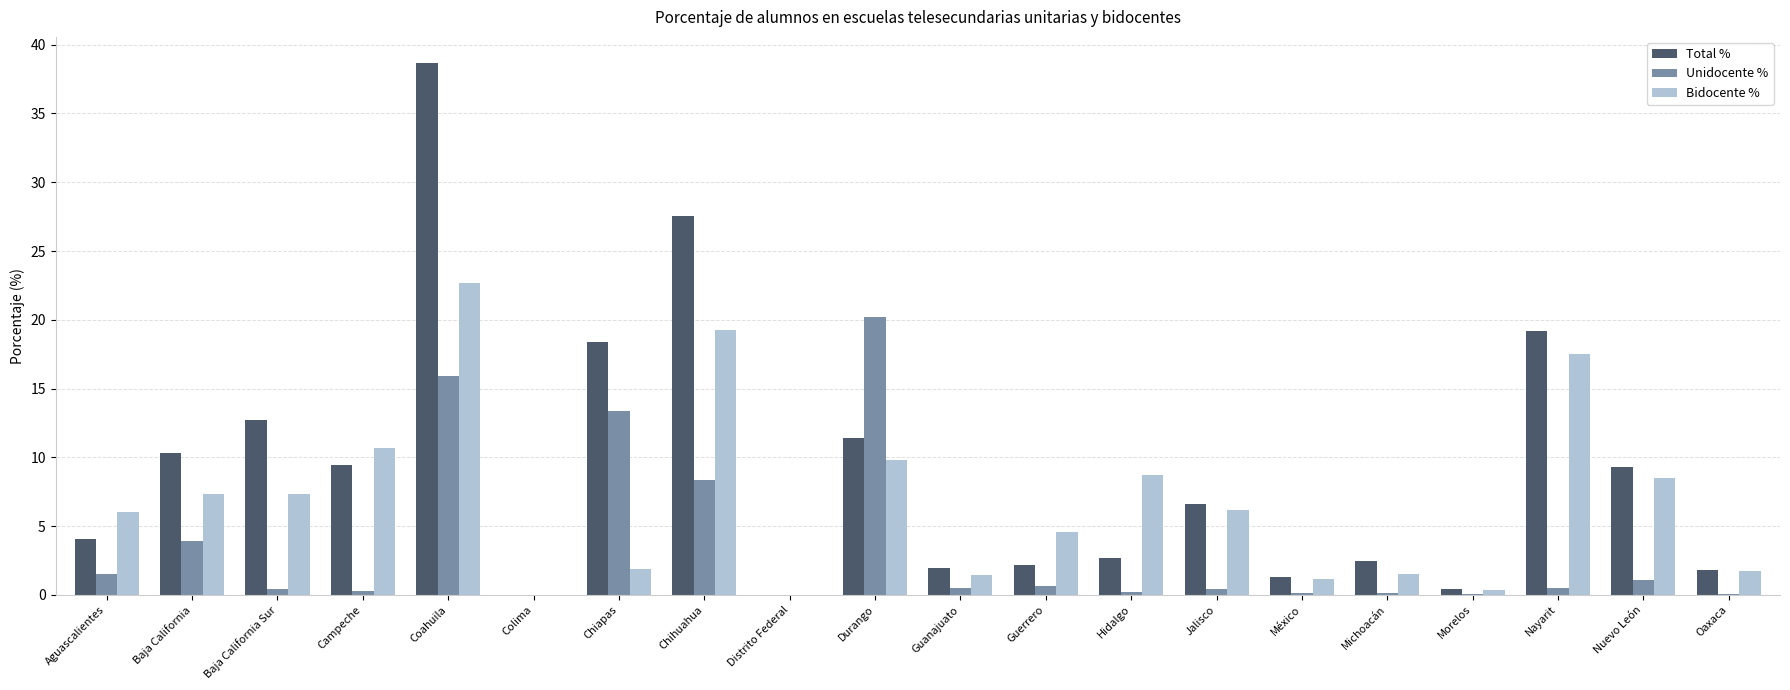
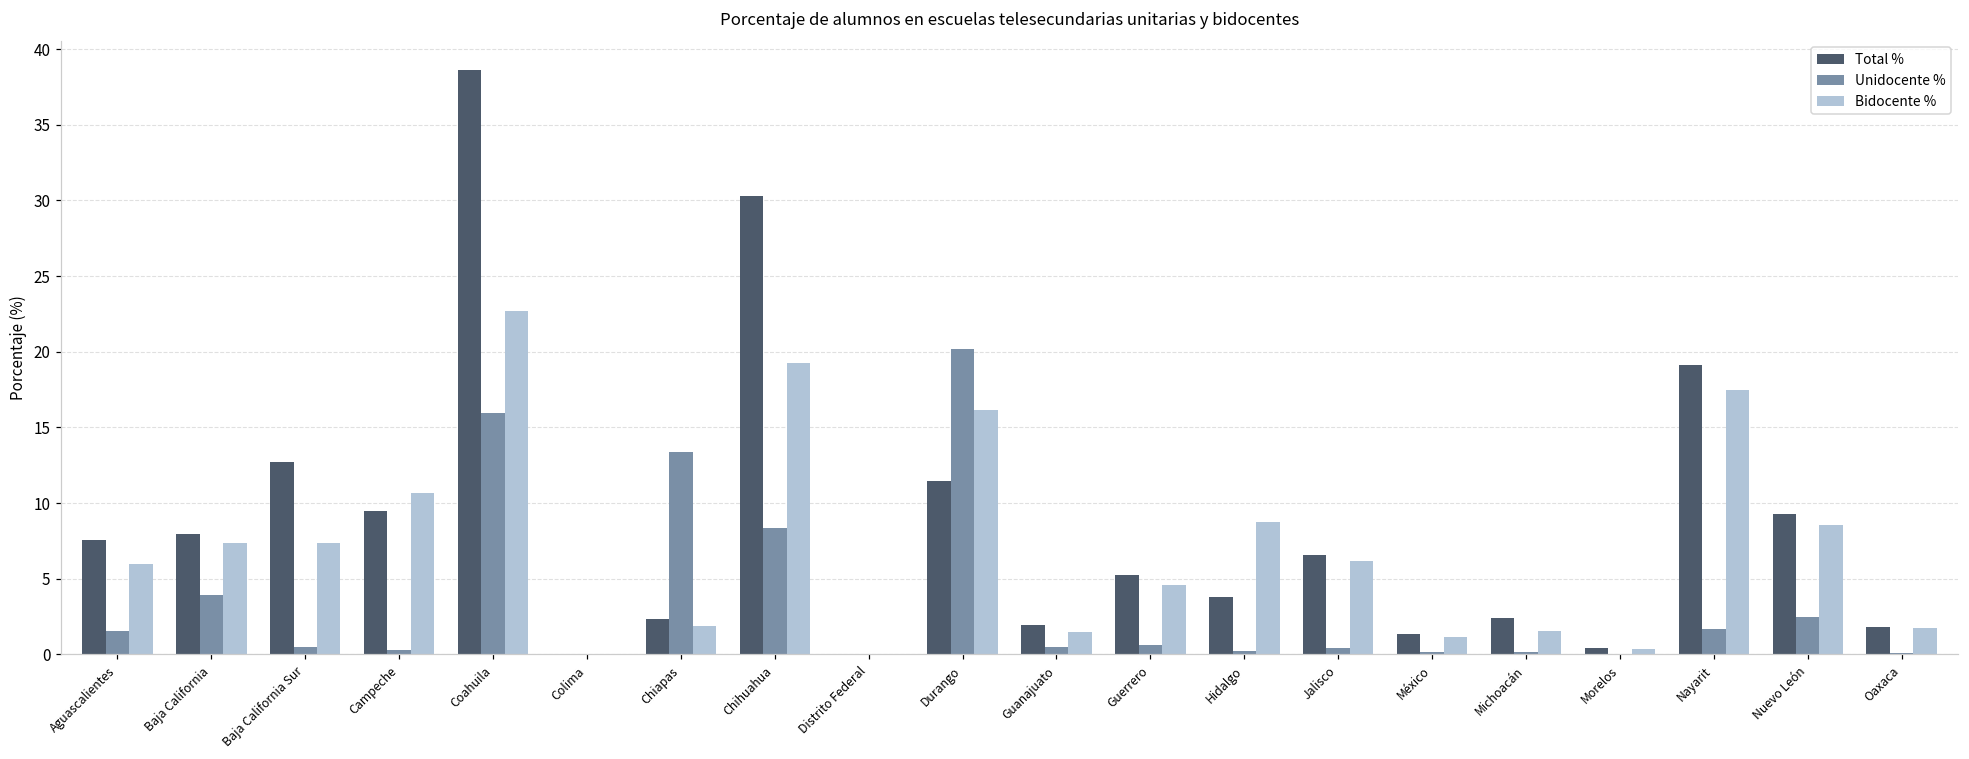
Total %, Aguascalientes: 4.0 -> 7.5
Total %, Baja California: 10.3 -> 8.0
Total %, Chiapas: 18.4 -> 2.3
Total %, Chihuahua: 27.6 -> 30.3
Bidocente %, Durango: 9.8 -> 16.1
Total %, Guerrero: 2.2 -> 5.2
Total %, Hidalgo: 2.7 -> 3.8
Unidocente %, Nayarit: 0.5 -> 1.7
Unidocente %, Nuevo León: 1.1 -> 2.5
